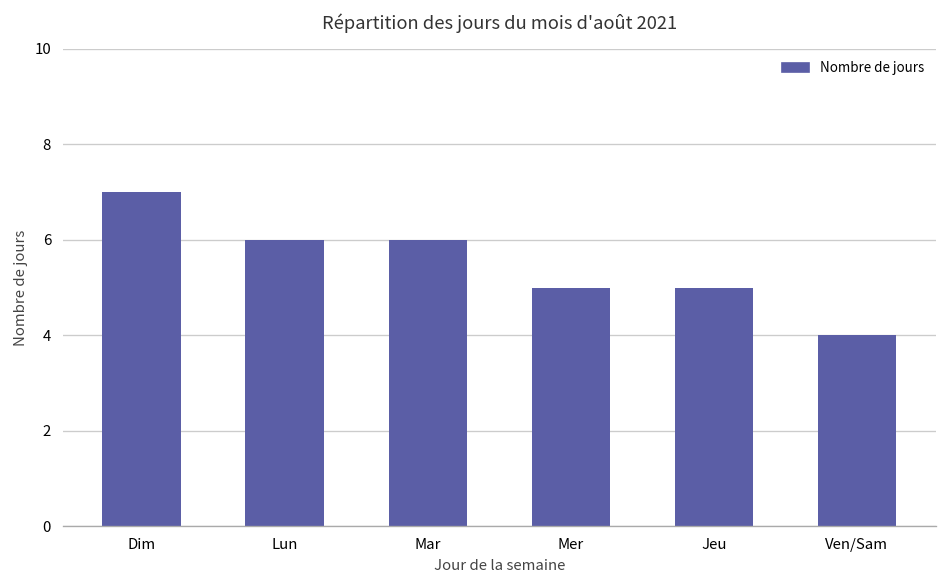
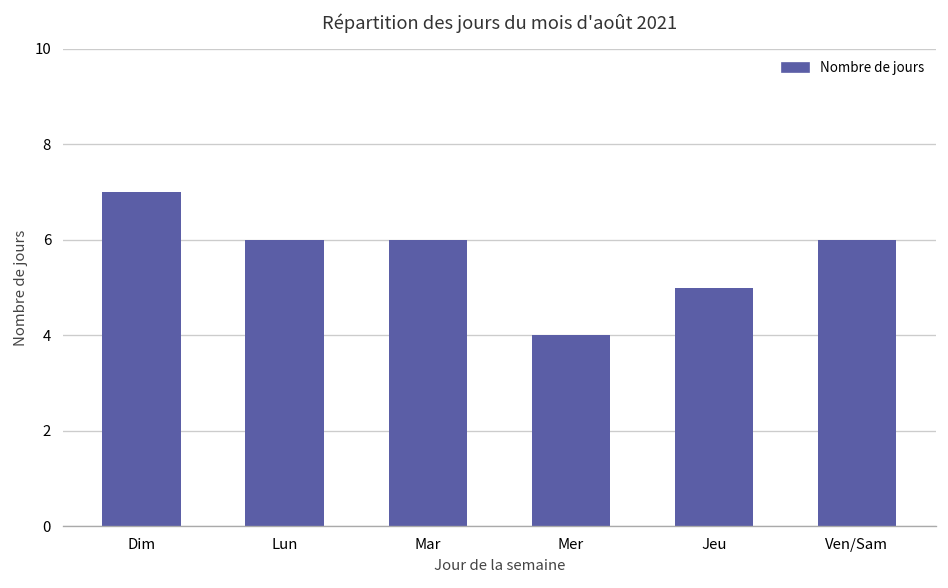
Mer: 5 -> 4
Ven/Sam: 4 -> 6
